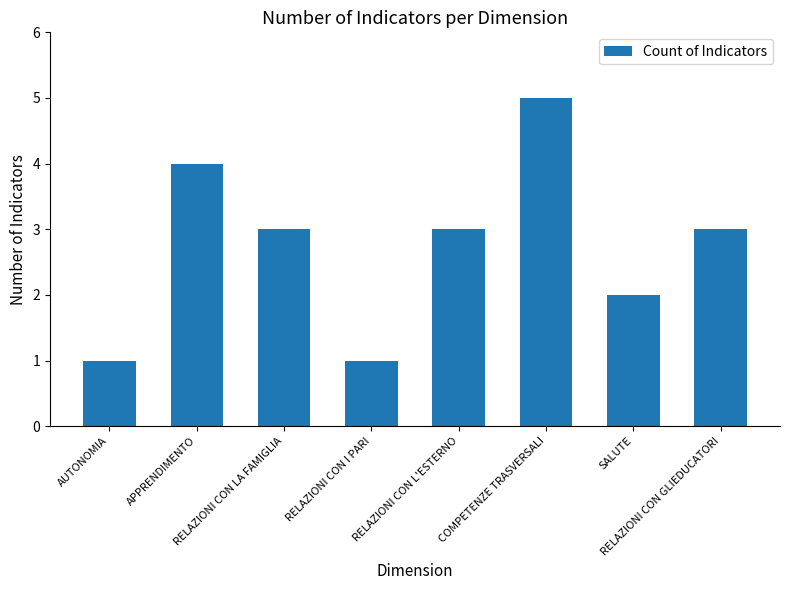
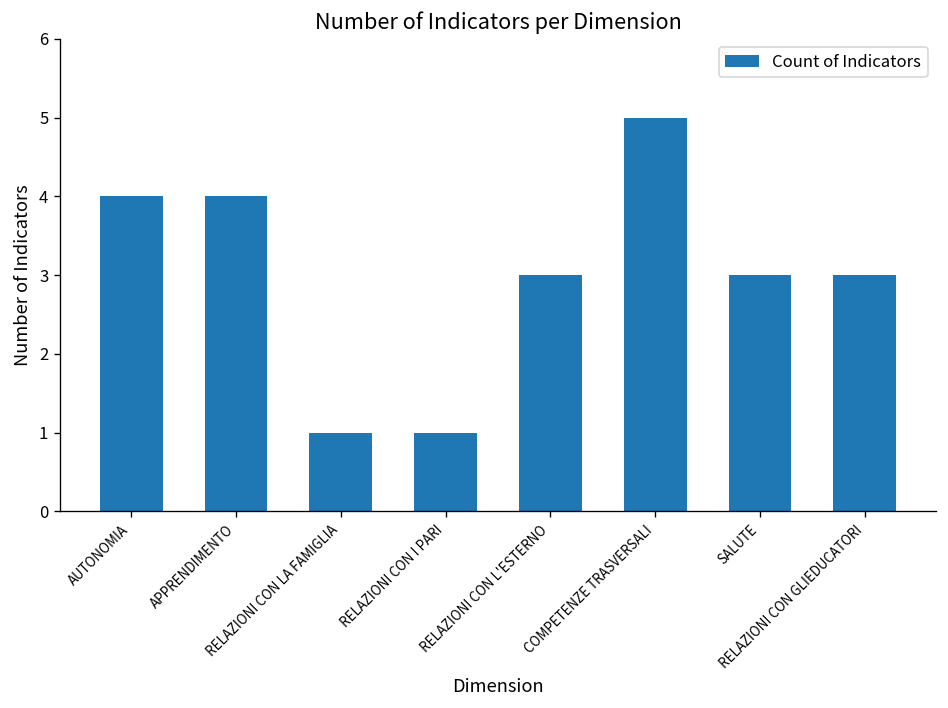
AUTONOMIA: 1 -> 4
RELAZIONI CON LA FAMIGLIA: 3 -> 1
SALUTE: 2 -> 3
